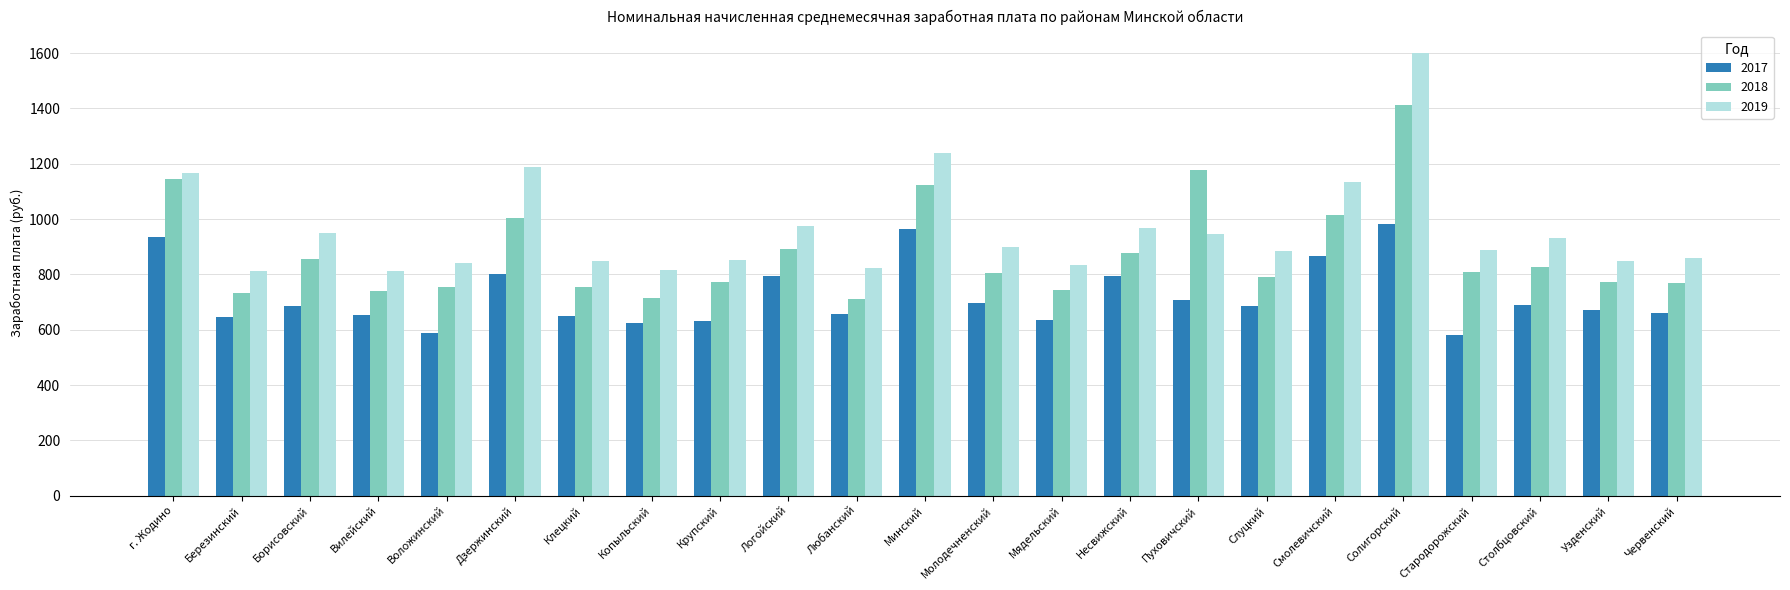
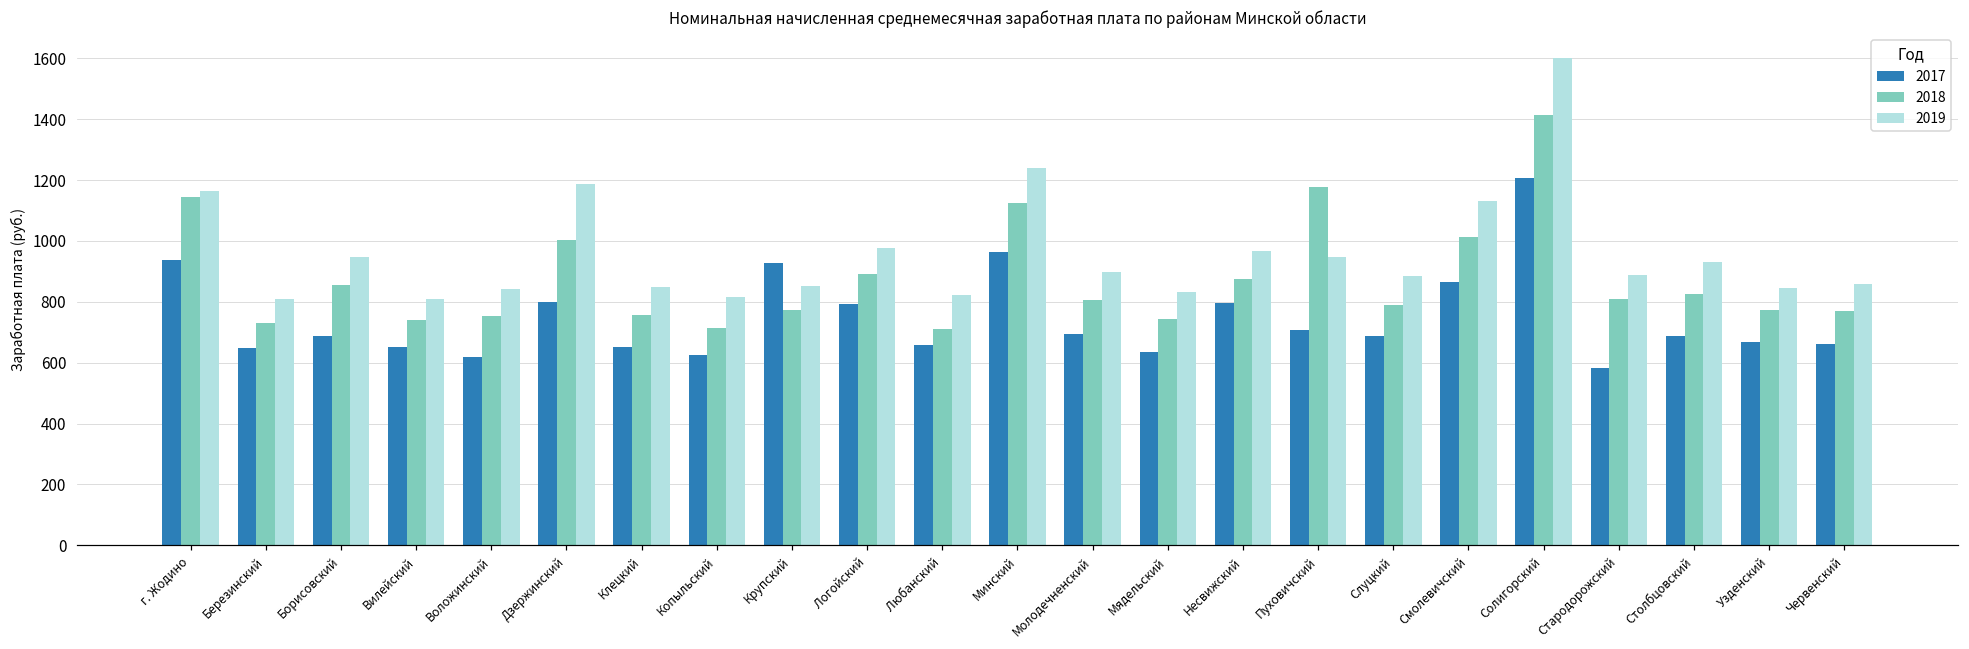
2017, Воложинский: 590 -> 620
2017, Крупский: 630 -> 930
2017, Солигорский: 980 -> 1210
